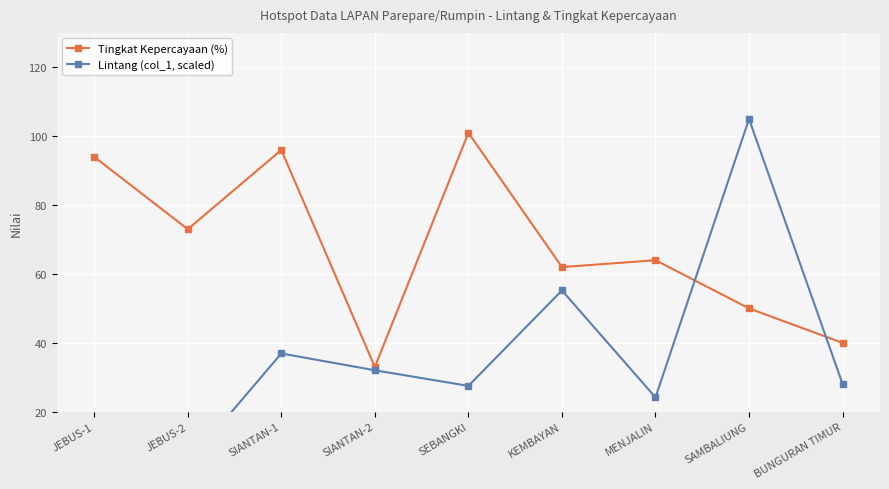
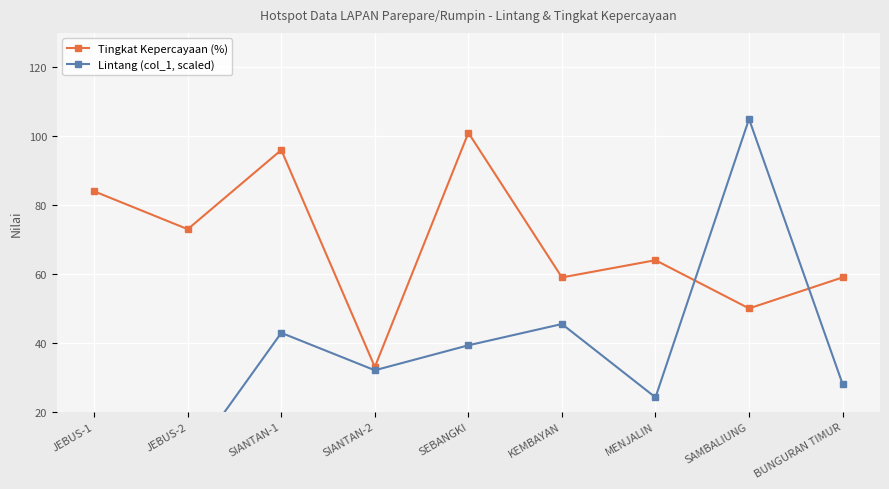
Tingkat Kepercayaan (%), JEBUS-1: 94 -> 84
Lintang (col_1, scaled), SIANTAN-1: 37 -> 43
Lintang (col_1, scaled), SEBANGKI: 28 -> 39
Tingkat Kepercayaan (%), KEMBAYAN: 62 -> 59
Lintang (col_1, scaled), KEMBAYAN: 55 -> 45
Tingkat Kepercayaan (%), BUNGURAN TIMUR: 40 -> 59
